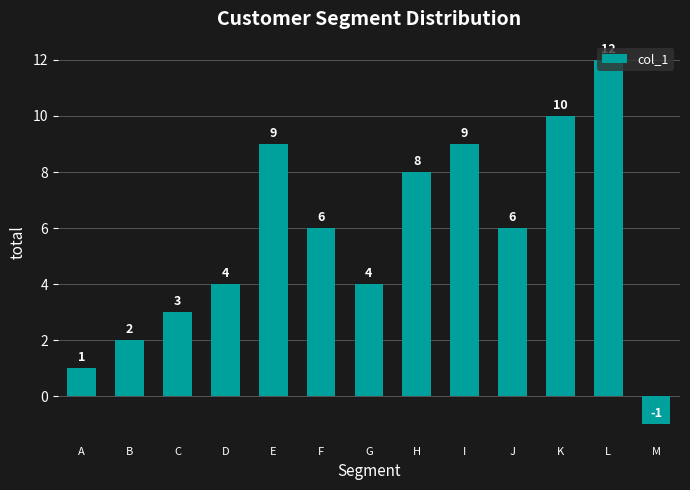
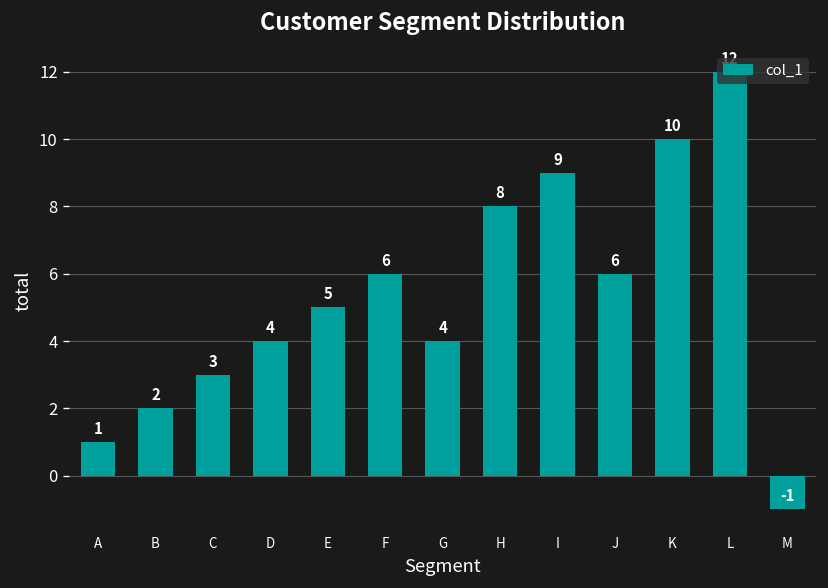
E: 9 -> 5
